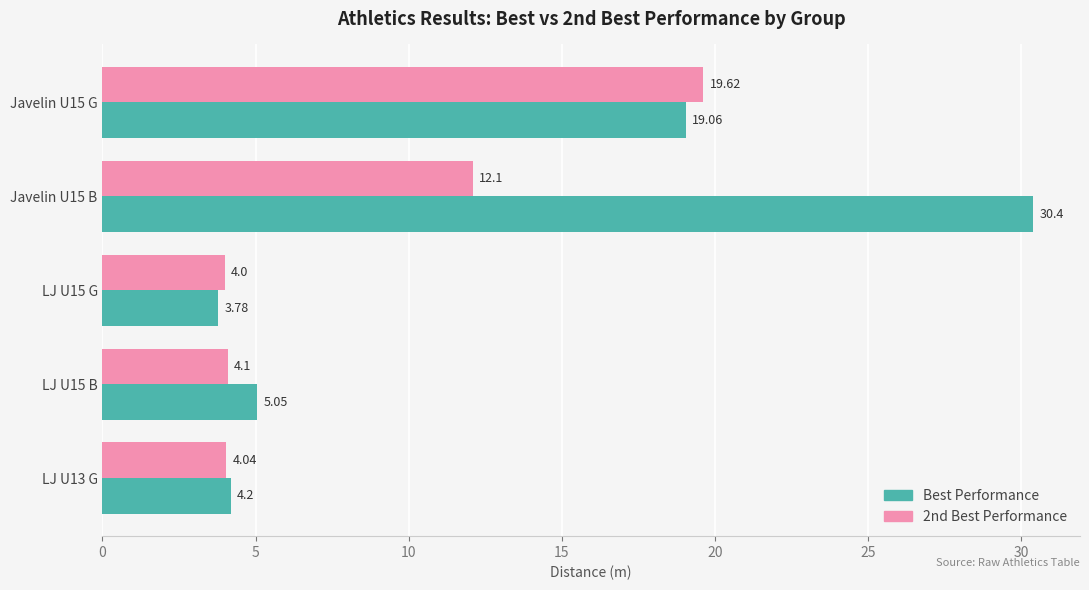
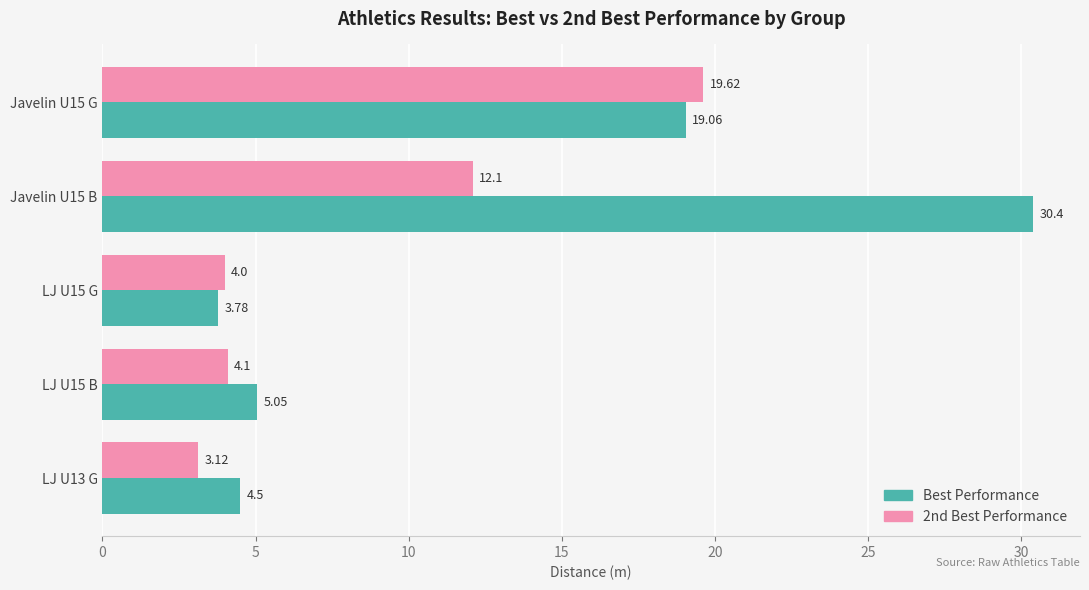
2nd Best Performance, LJ U13 G: 4.04 -> 3.12
Best Performance, LJ U13 G: 4.2 -> 4.5
